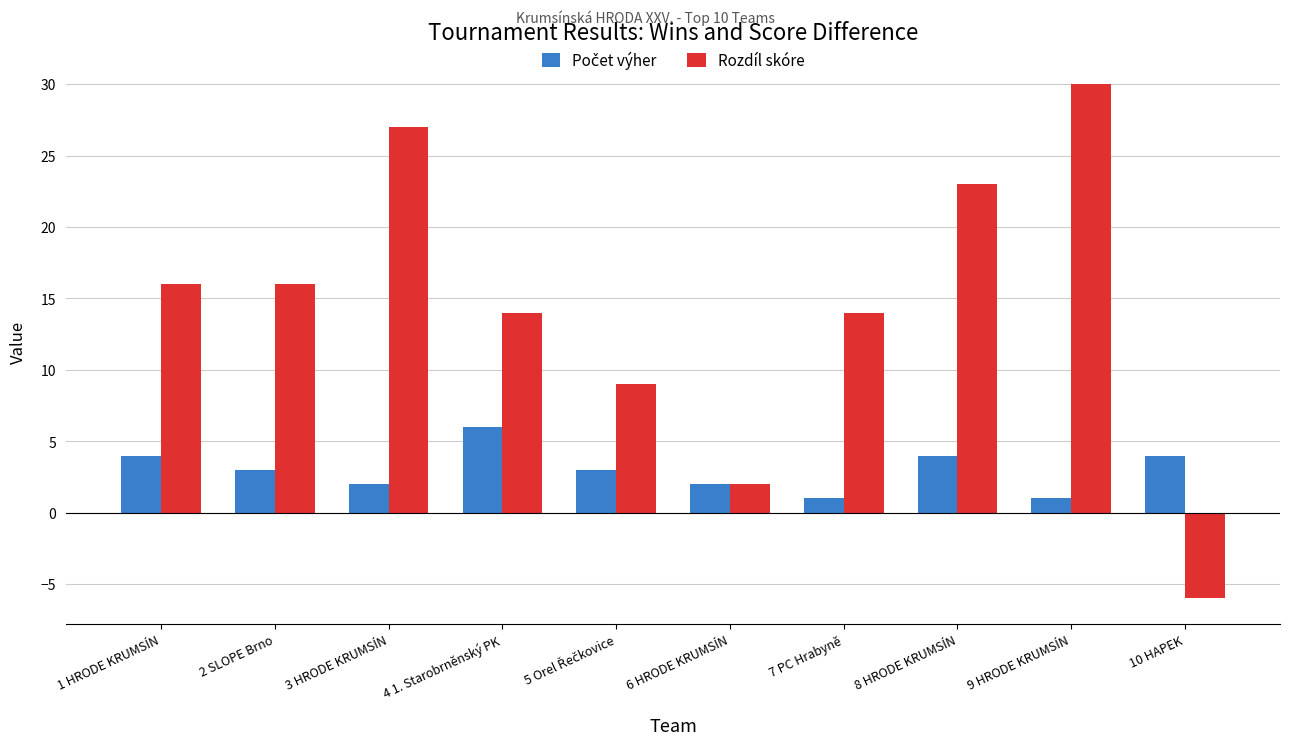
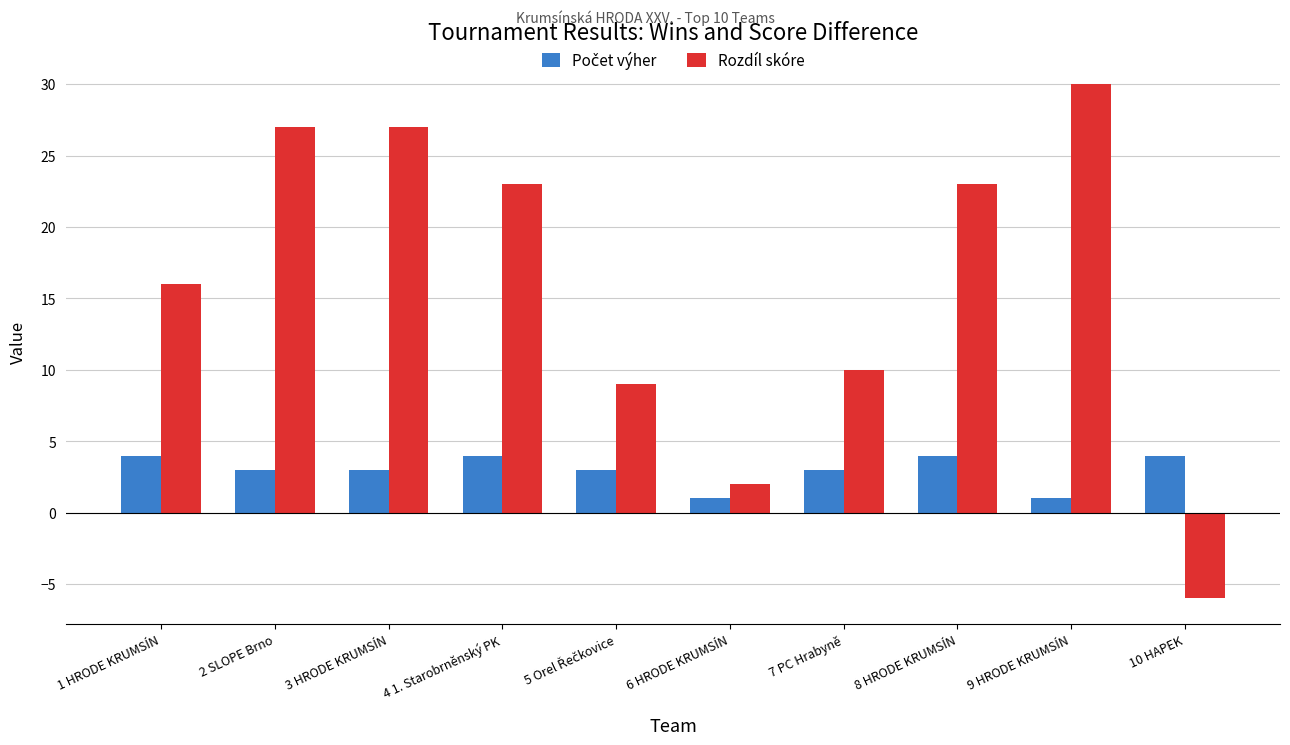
Rozdíl skóre, 2 SLOPE Brno: 16 -> 27
Počet výher, 3 HRODE KRUMSÍN: 2 -> 3
Počet výher, 4 1. Starobrněnský PK: 6 -> 4
Rozdíl skóre, 4 1. Starobrněnský PK: 14 -> 23
Počet výher, 6 HRODE KRUMSÍN: 2 -> 1
Počet výher, 7 PC Hrabyně: 1 -> 3
Rozdíl skóre, 7 PC Hrabyně: 14 -> 10
